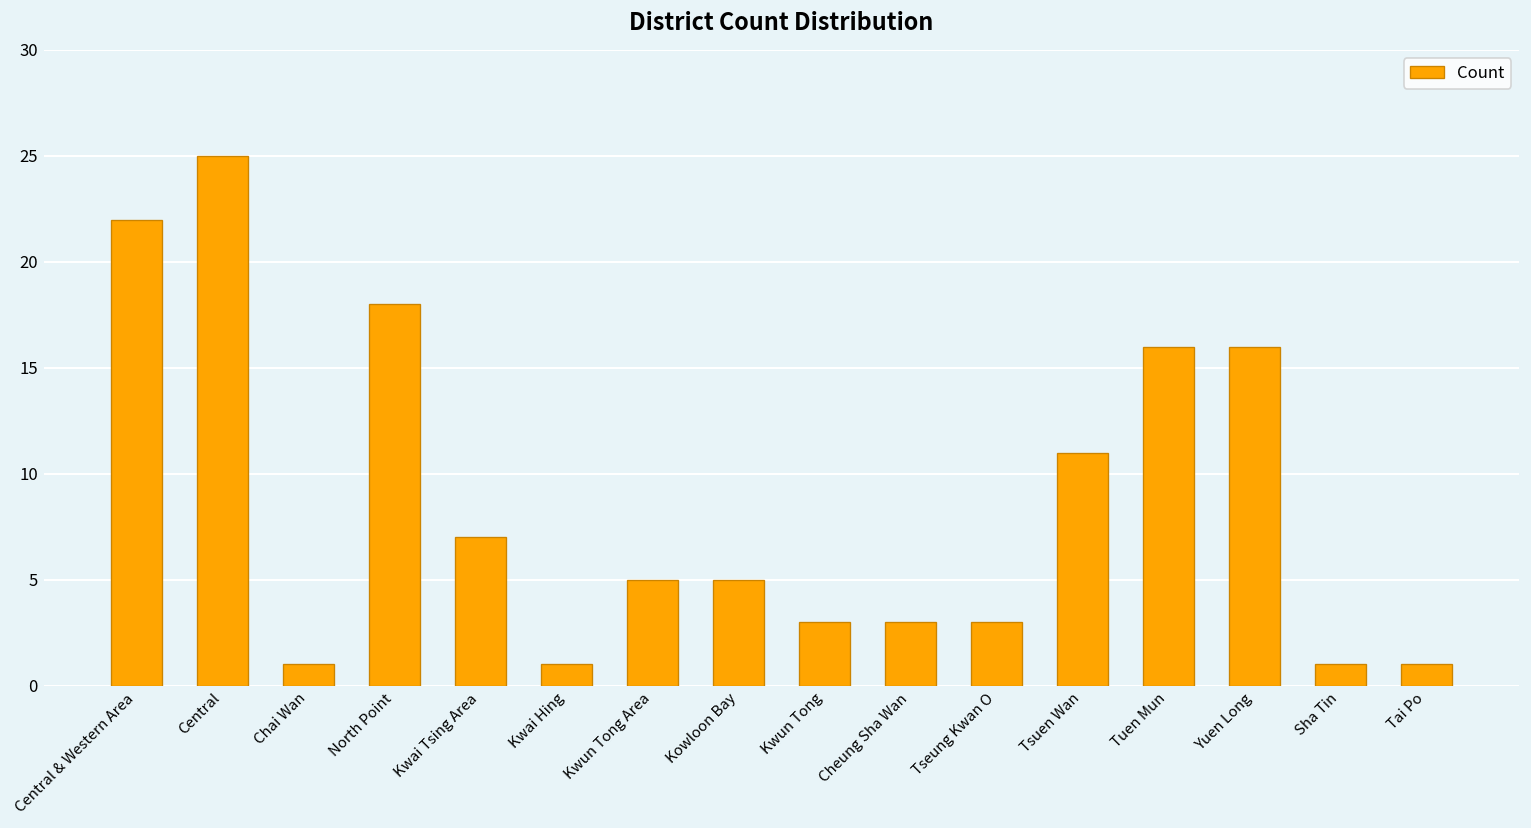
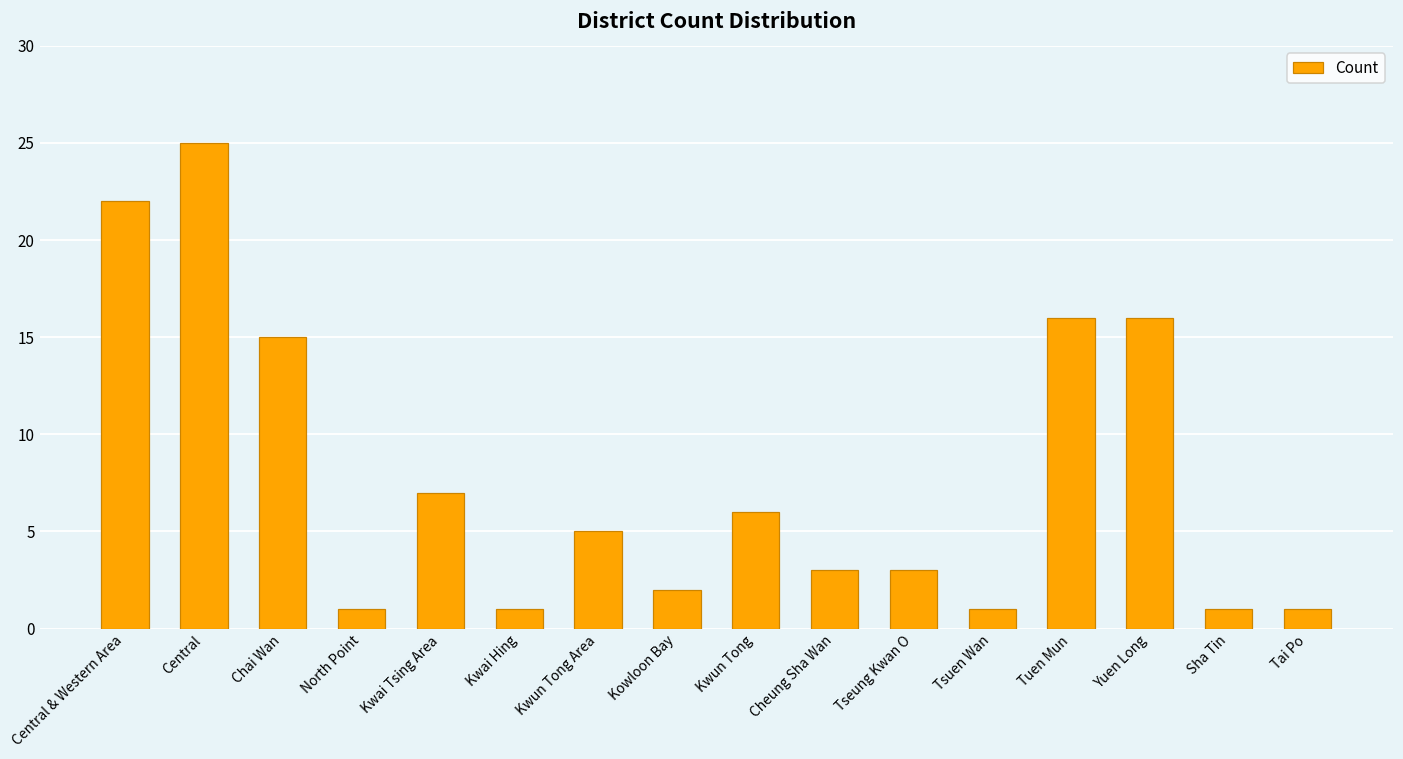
Chai Wan: 1 -> 15
North Point: 18 -> 1
Kowloon Bay: 5 -> 2
Kwun Tong: 3 -> 6
Tsuen Wan: 11 -> 1
